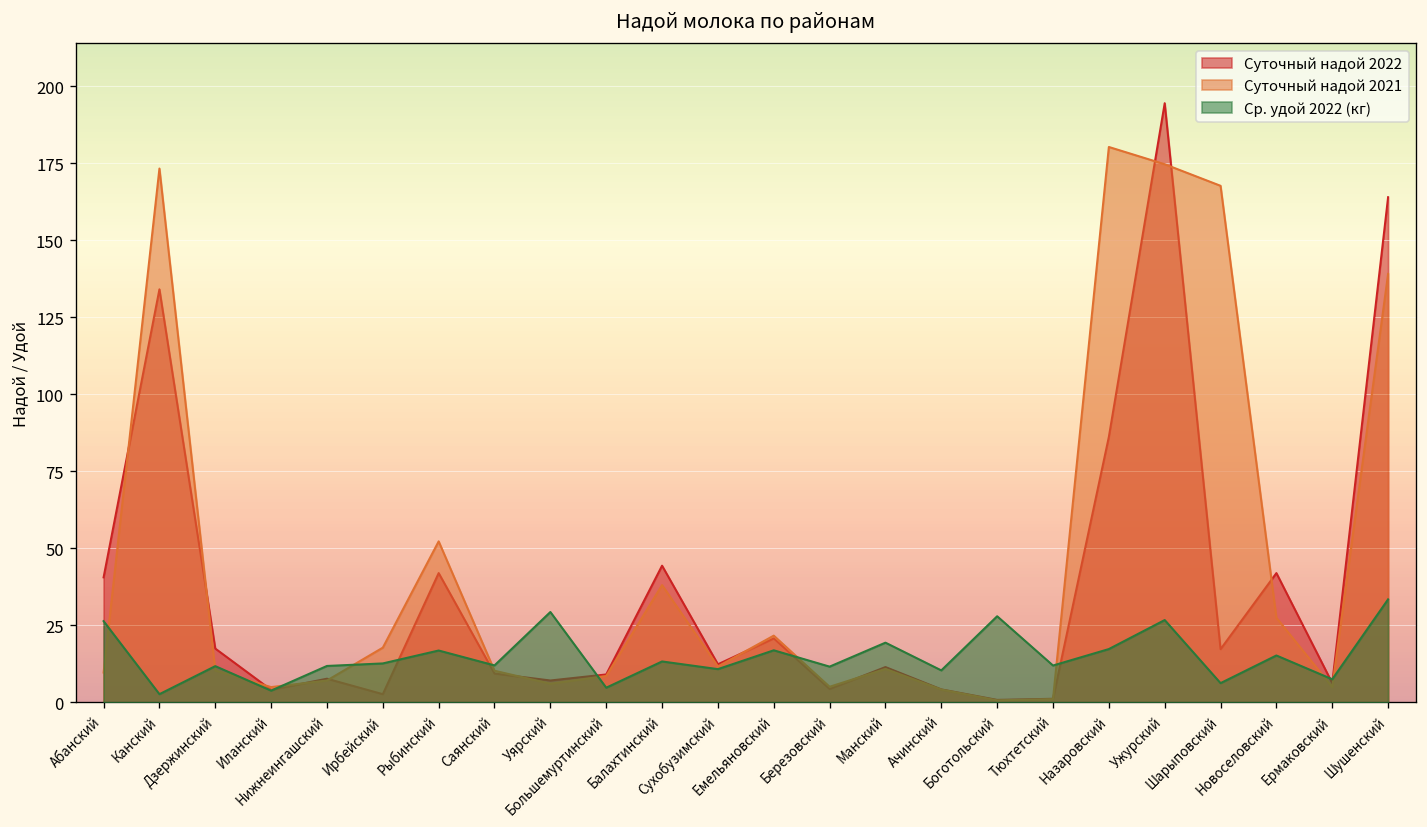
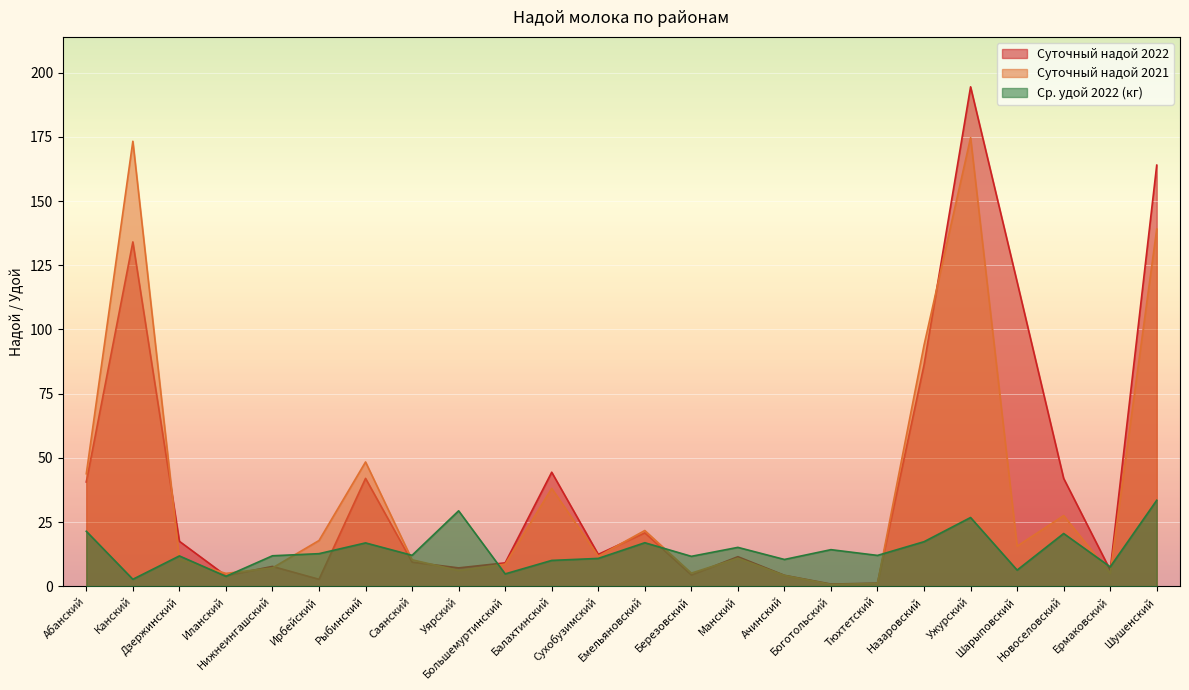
Суточный надой 2021, Абанский: 10 -> 44
Ср. удой 2022 (кг), Абанский: 26 -> 21
Суточный надой 2021, Рыбинский: 52 -> 48
Ср. удой 2022 (кг), Балахтинский: 13 -> 10
Ср. удой 2022 (кг), Манский: 19 -> 15
Ср. удой 2022 (кг), Боготольский: 28 -> 14
Суточный надой 2021, Назаровский: 180 -> 94
Суточный надой 2022, Шарыповский: 17 -> 119
Суточный надой 2021, Шарыповский: 168 -> 16
Ср. удой 2022 (кг), Новоселовский: 15 -> 21
